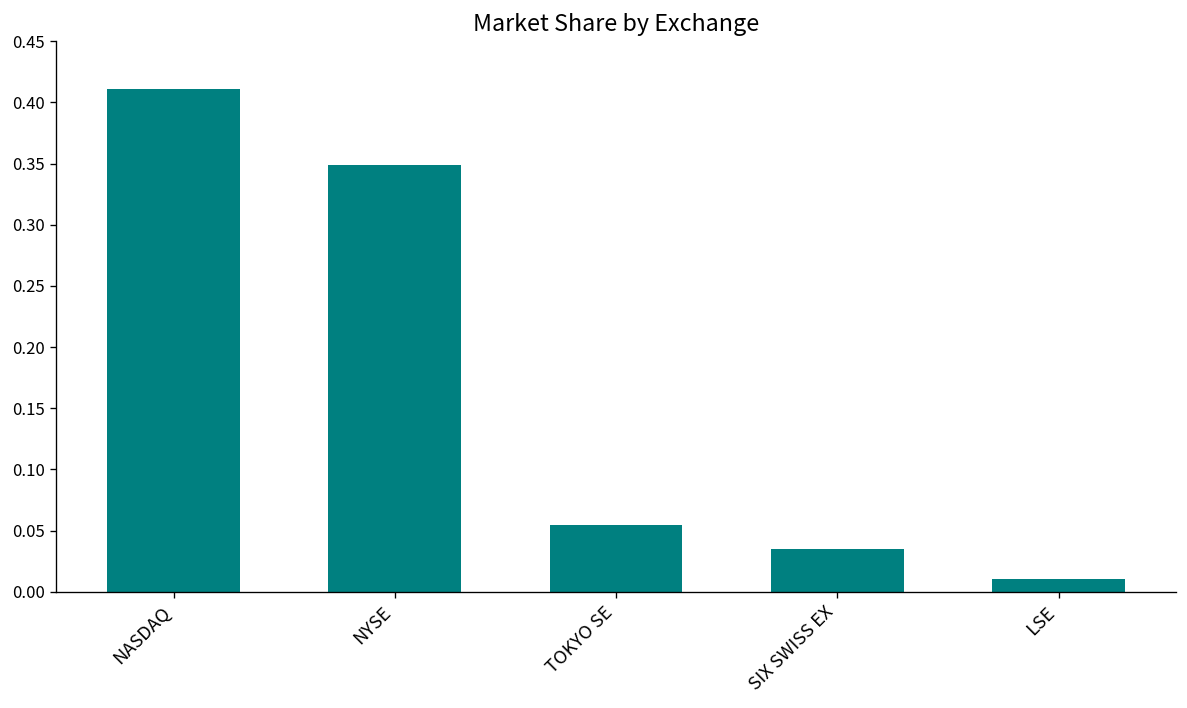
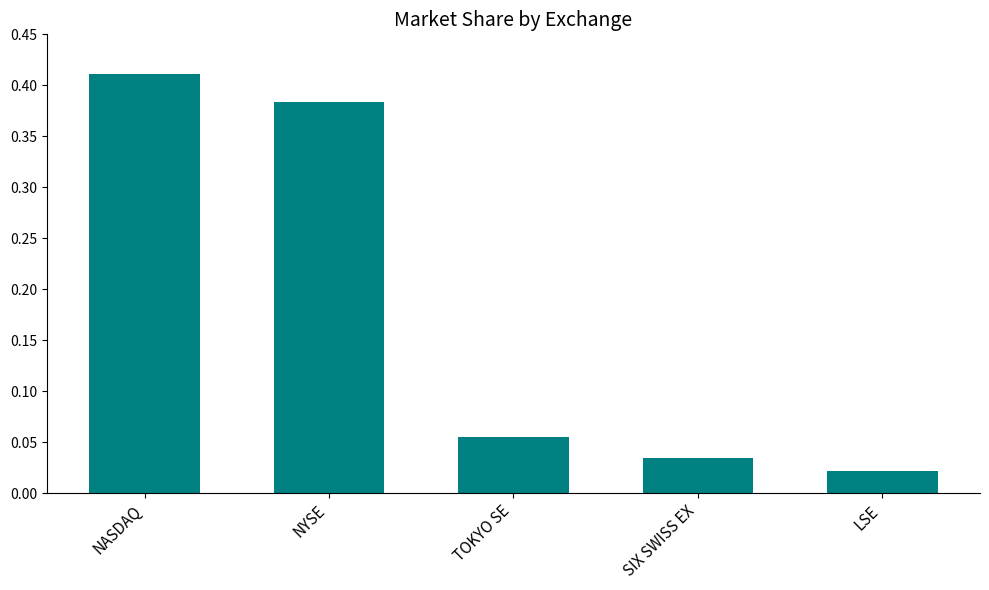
NYSE: 0.349 -> 0.383
LSE: 0.010 -> 0.022
